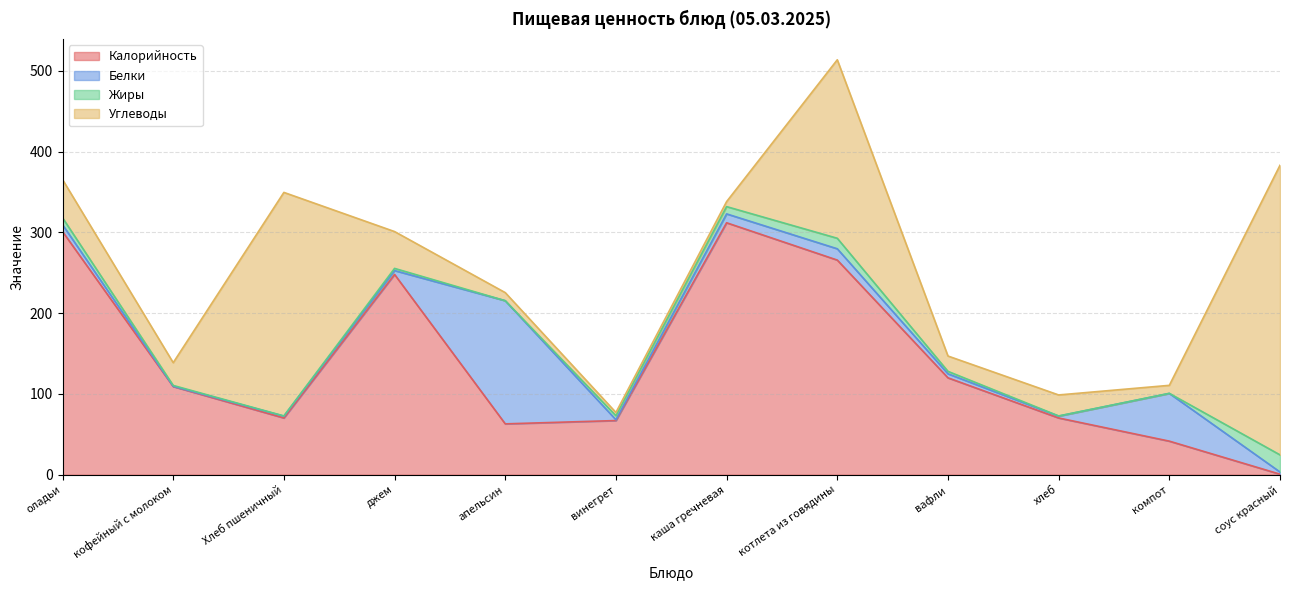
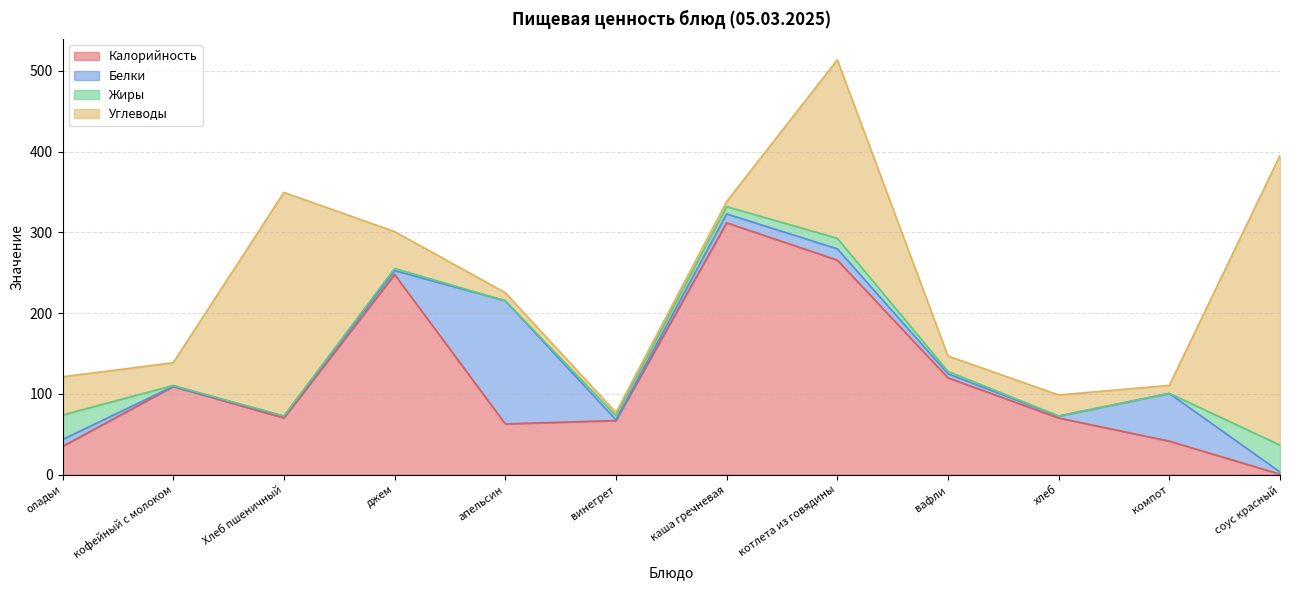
Калорийность, оладьи: 300 -> 40
Жиры, оладьи: 10 -> 30
Жиры, соус красный: 20 -> 30
